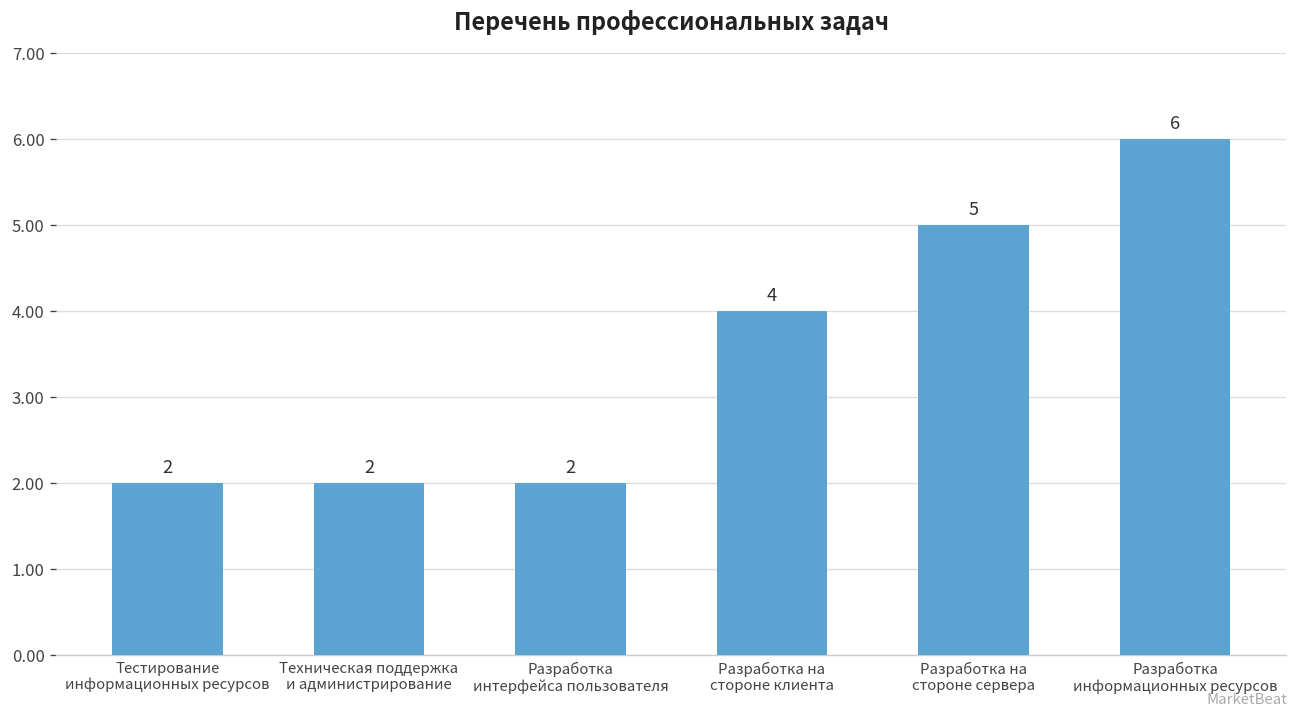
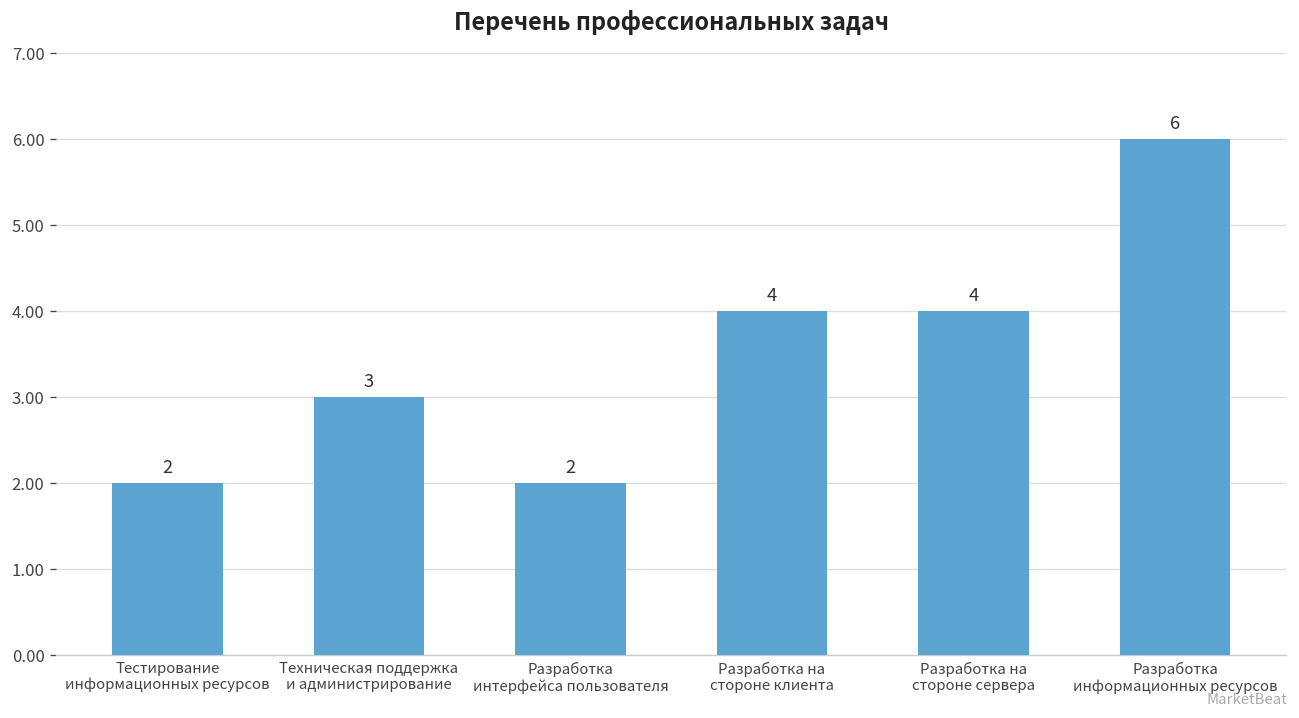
Техническая поддержка и администрирование: 2 -> 3
Разработка на стороне сервера: 5 -> 4
